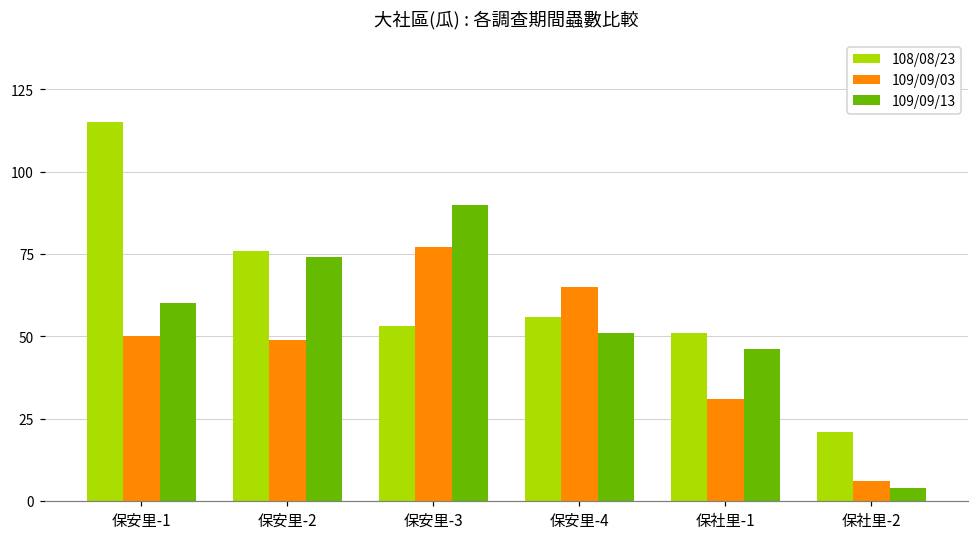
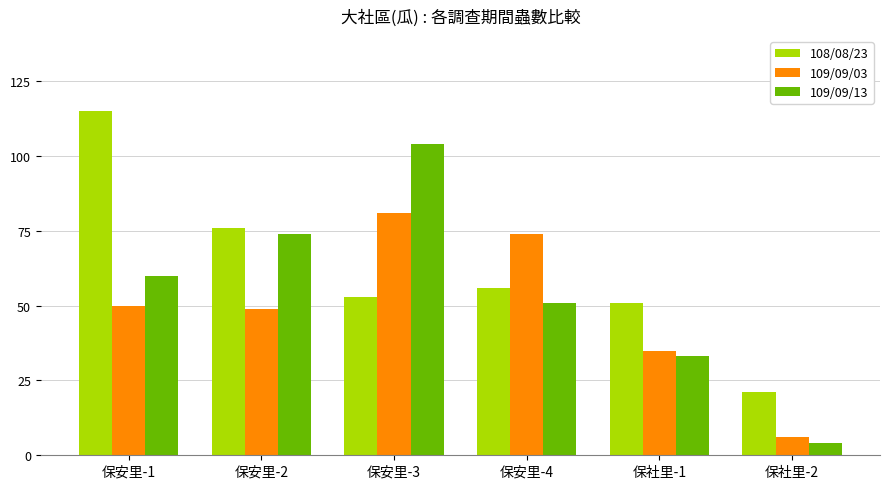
109/09/03, 保安里-3: 77 -> 81
109/09/13, 保安里-3: 90 -> 104
109/09/03, 保安里-4: 65 -> 74
109/09/03, 保社里-1: 31 -> 35
109/09/13, 保社里-1: 46 -> 33
